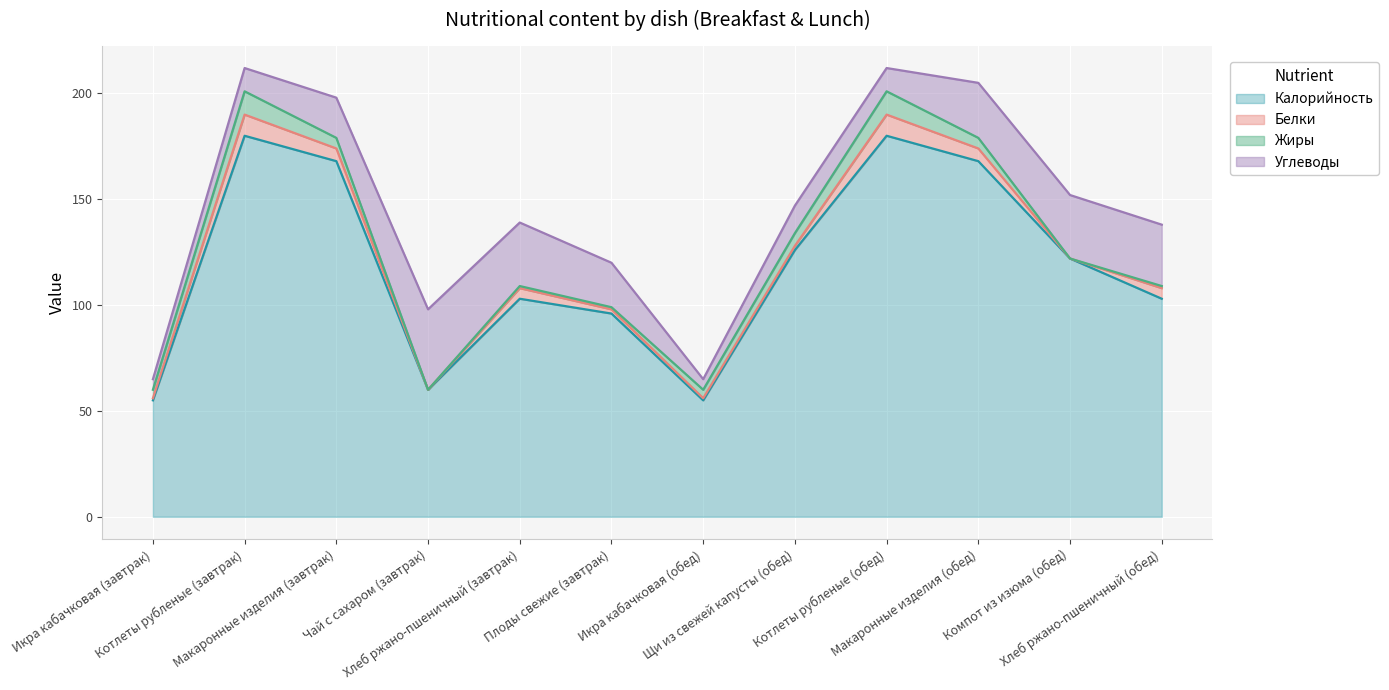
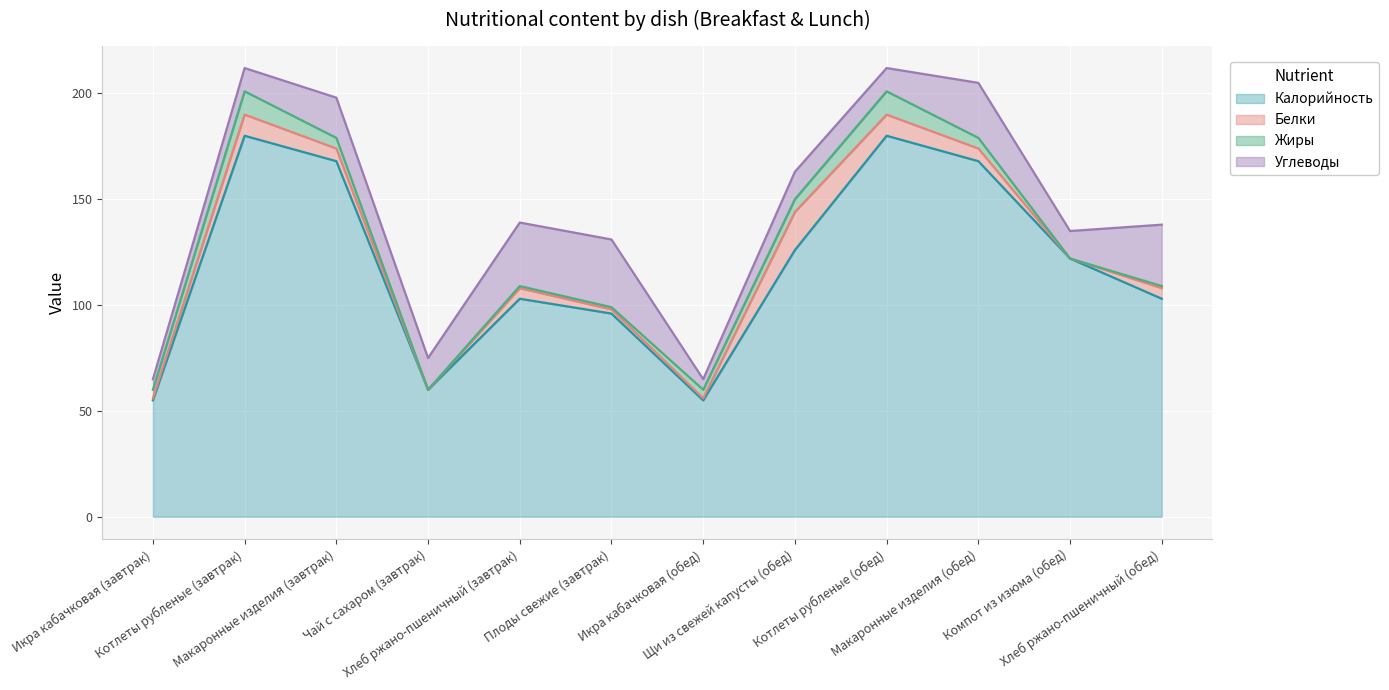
Углеводы, Чай с сахаром (завтрак): 38 -> 15
Углеводы, Плоды свежие (завтрак): 21 -> 32
Белки, Щи из свежей капусты (обед): 2 -> 18
Углеводы, Компот из изюма (обед): 30 -> 13
